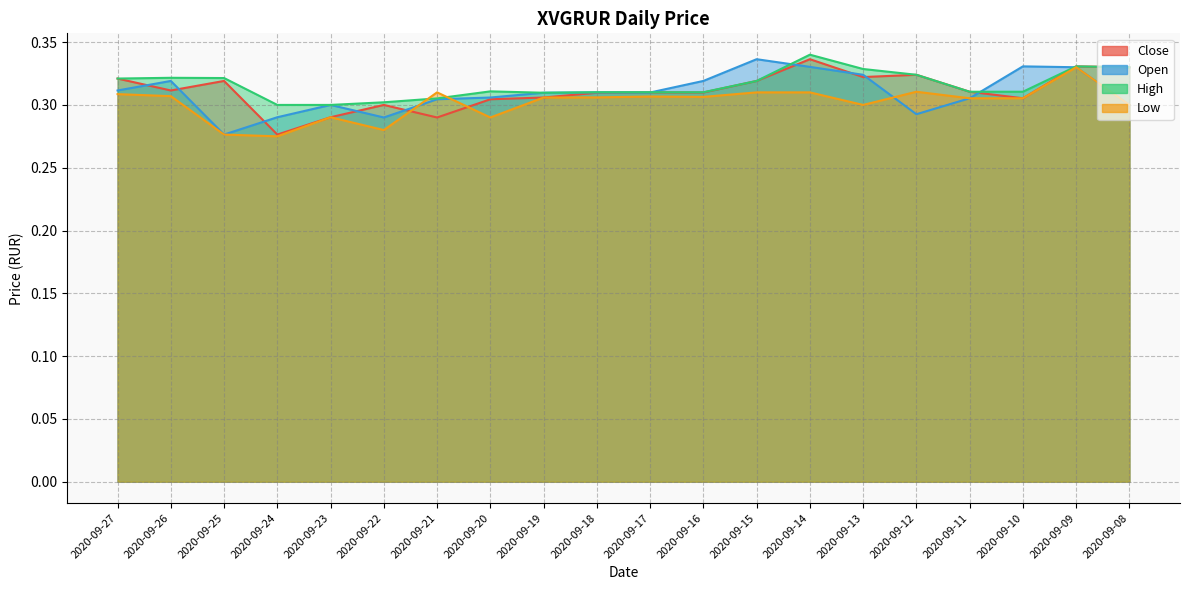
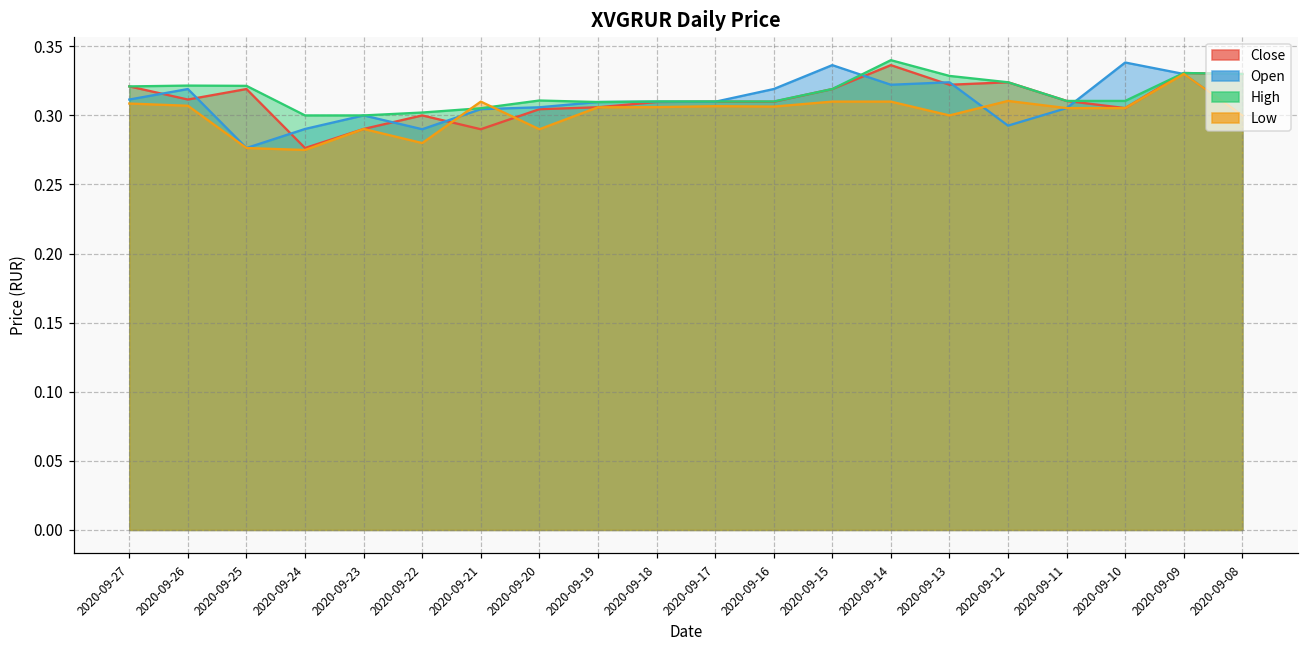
Open, 2020-09-14: 0.330 -> 0.322
Open, 2020-09-10: 0.331 -> 0.338
